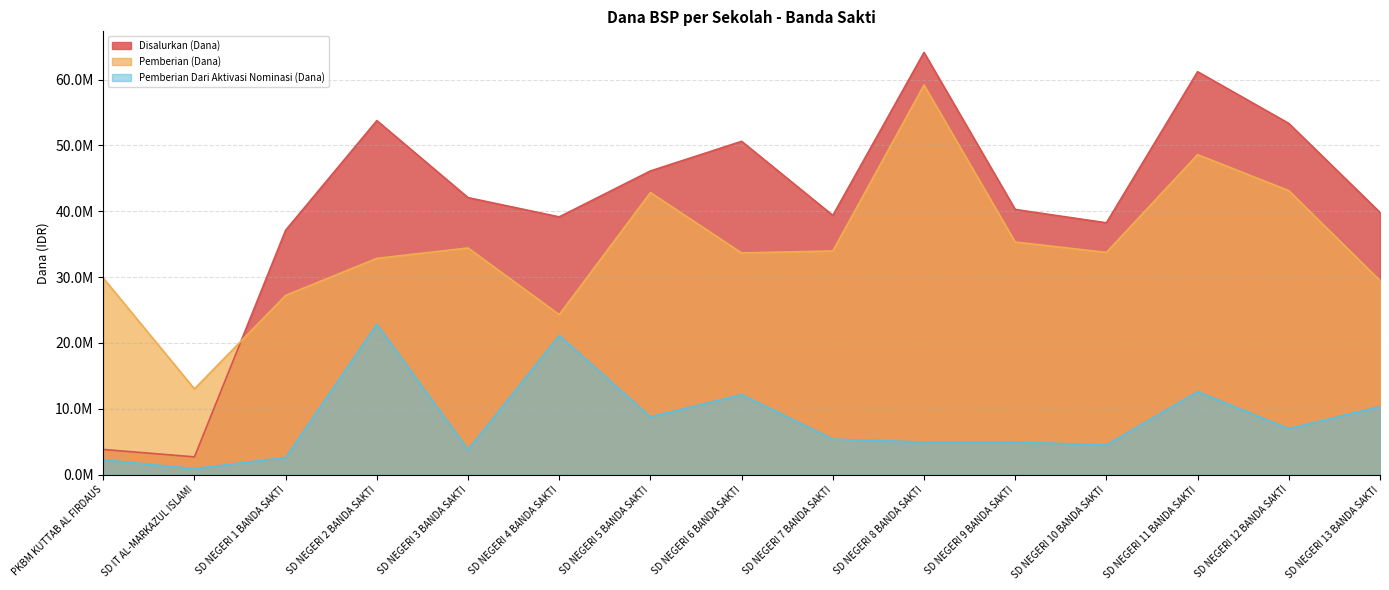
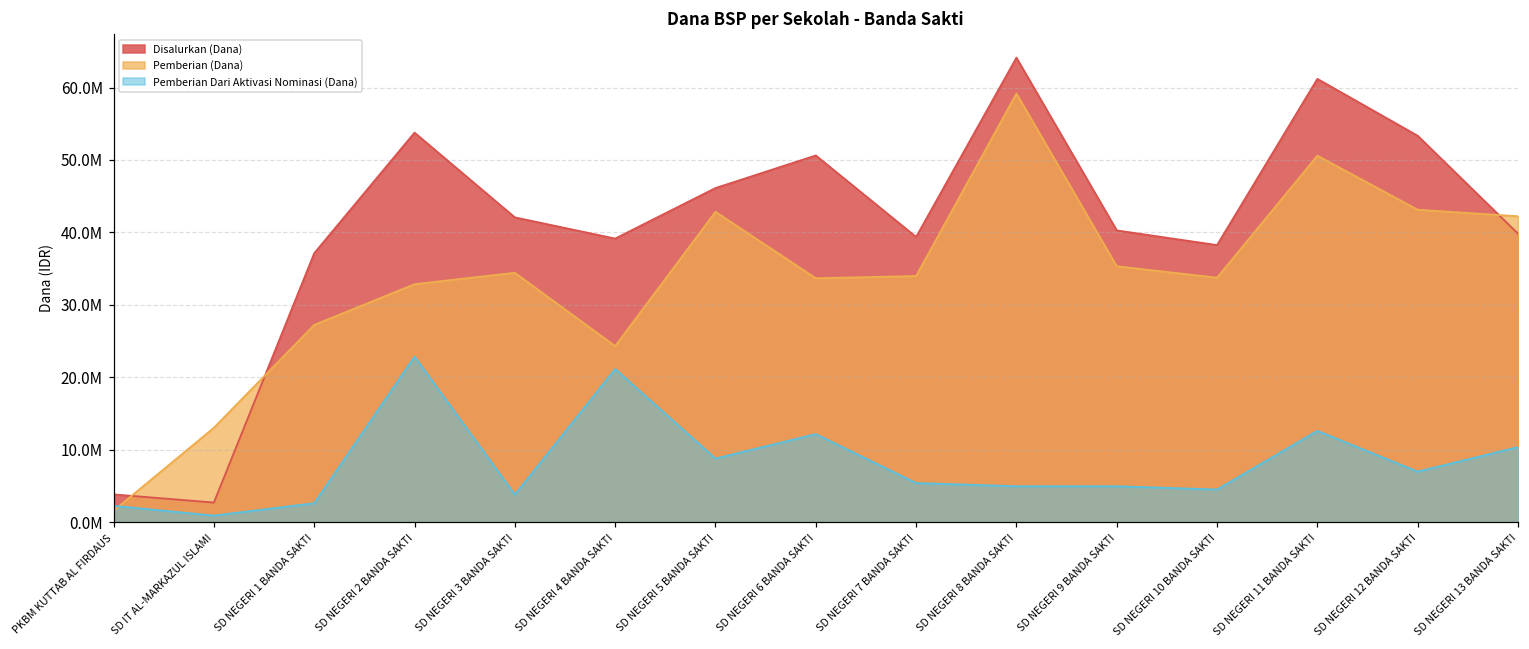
Pemberian (Dana), PKBM KUTTAB AL FIRDAUS: 30000000 -> 2000000
Pemberian (Dana), SD NEGERI 11 BANDA SAKTI: 49000000 -> 51000000
Pemberian (Dana), SD NEGERI 13 BANDA SAKTI: 29000000 -> 42000000
